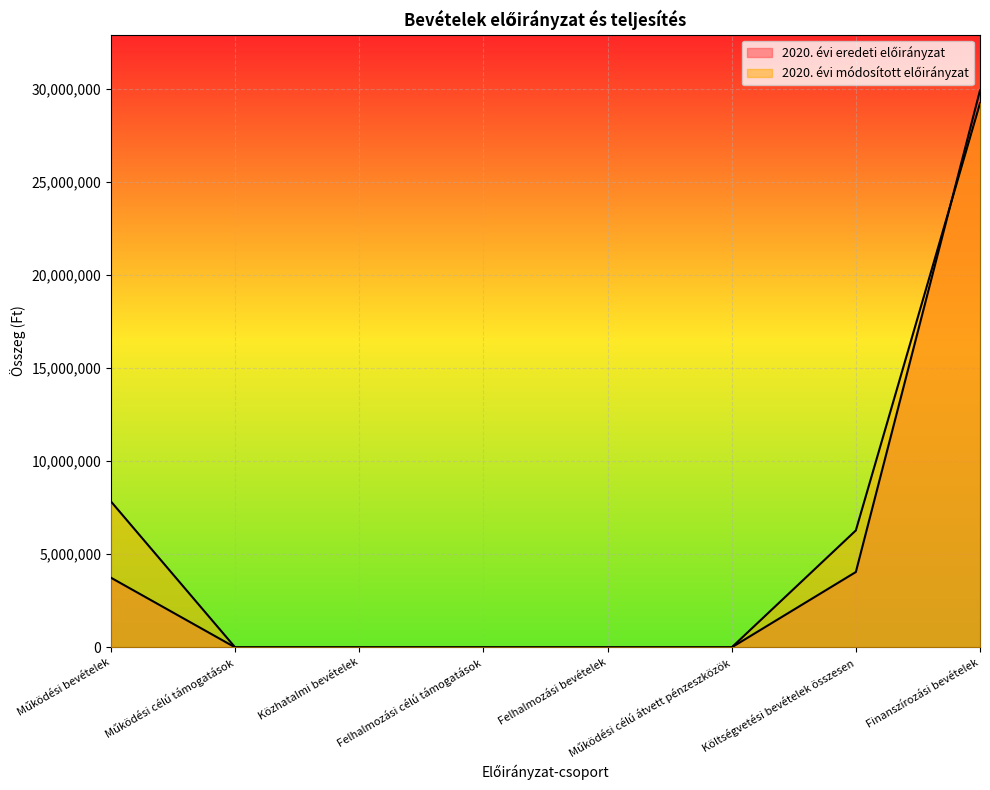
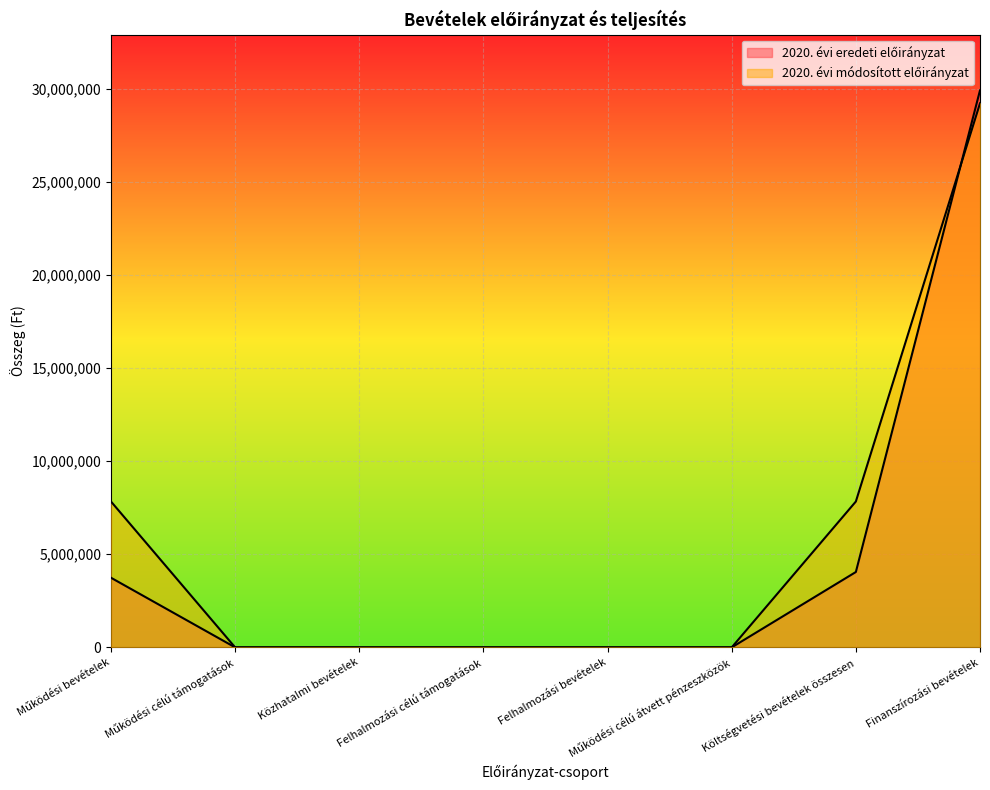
2020. évi módosított előirányzat, Költségvetési bevételek összesen: 6,300,000 -> 7,800,000
